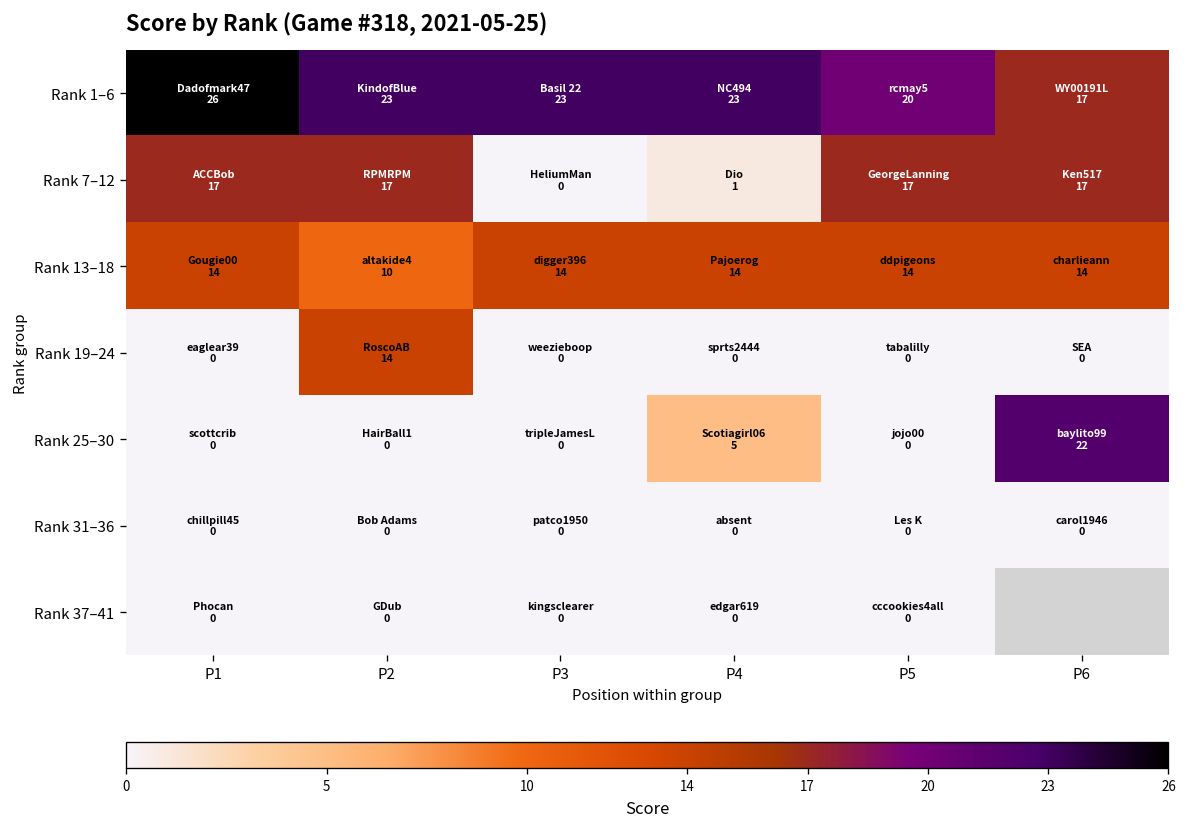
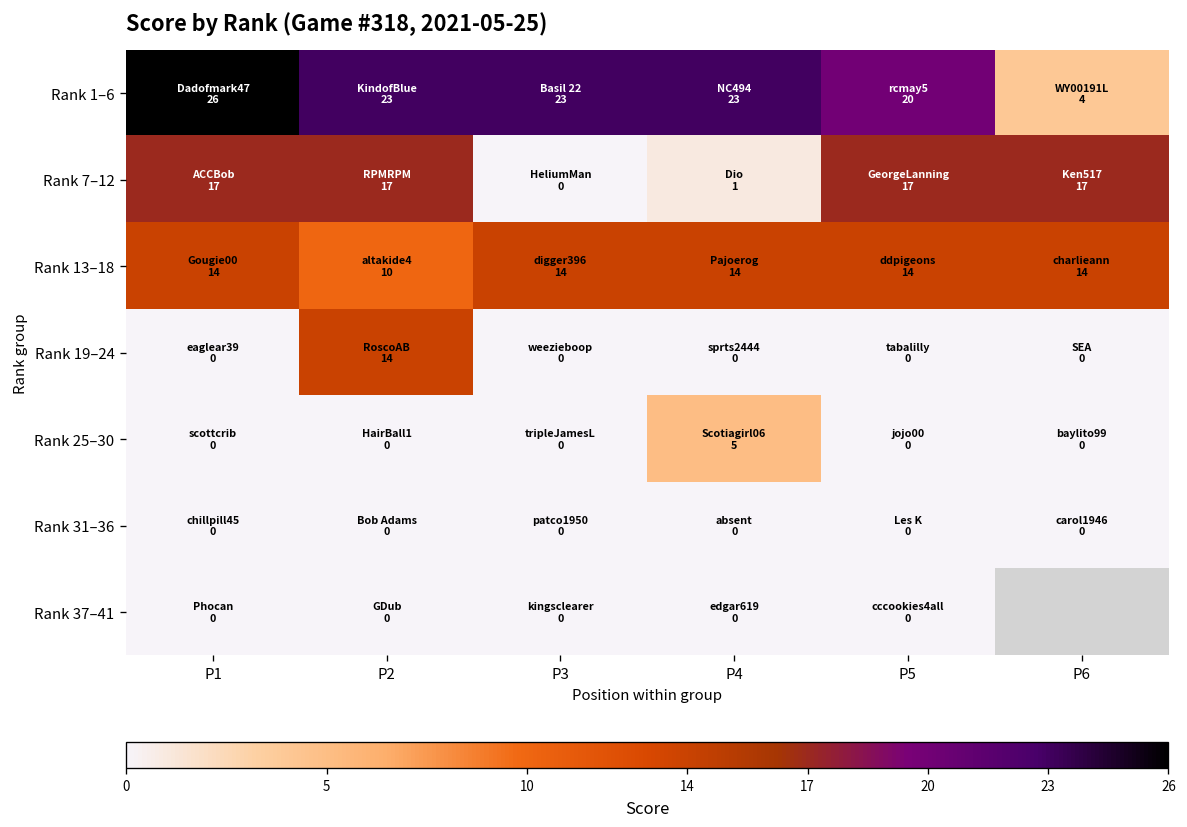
Rank 1–6, P6: 17 -> 4
Rank 25–30, P6: 22 -> 0
